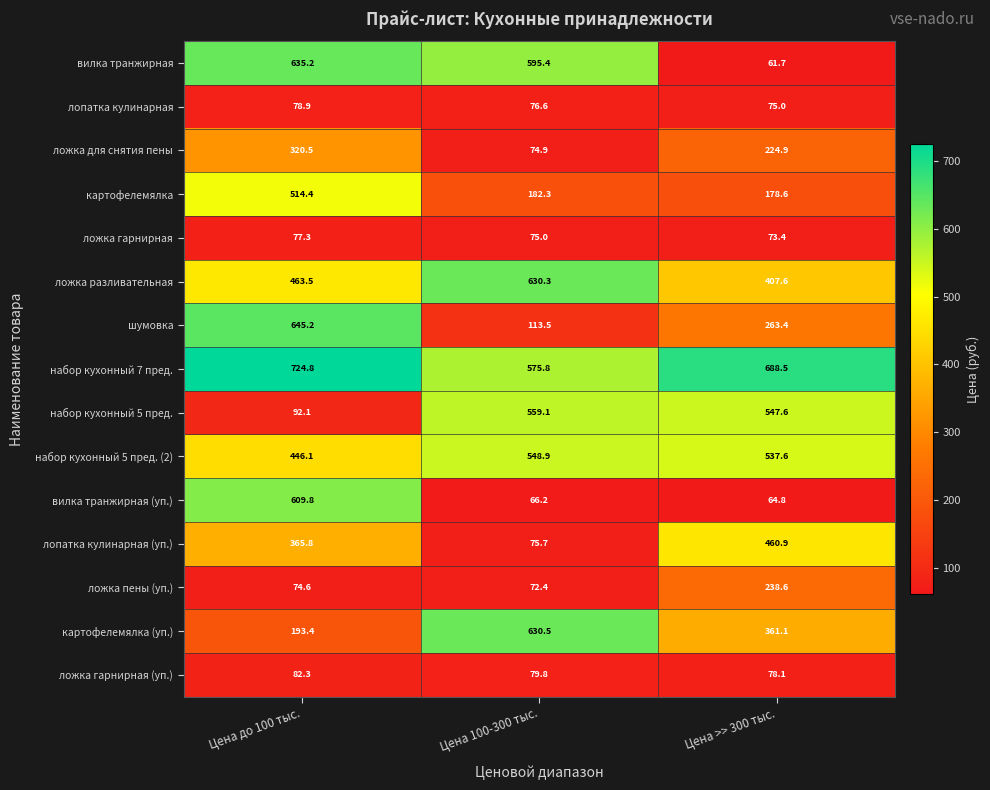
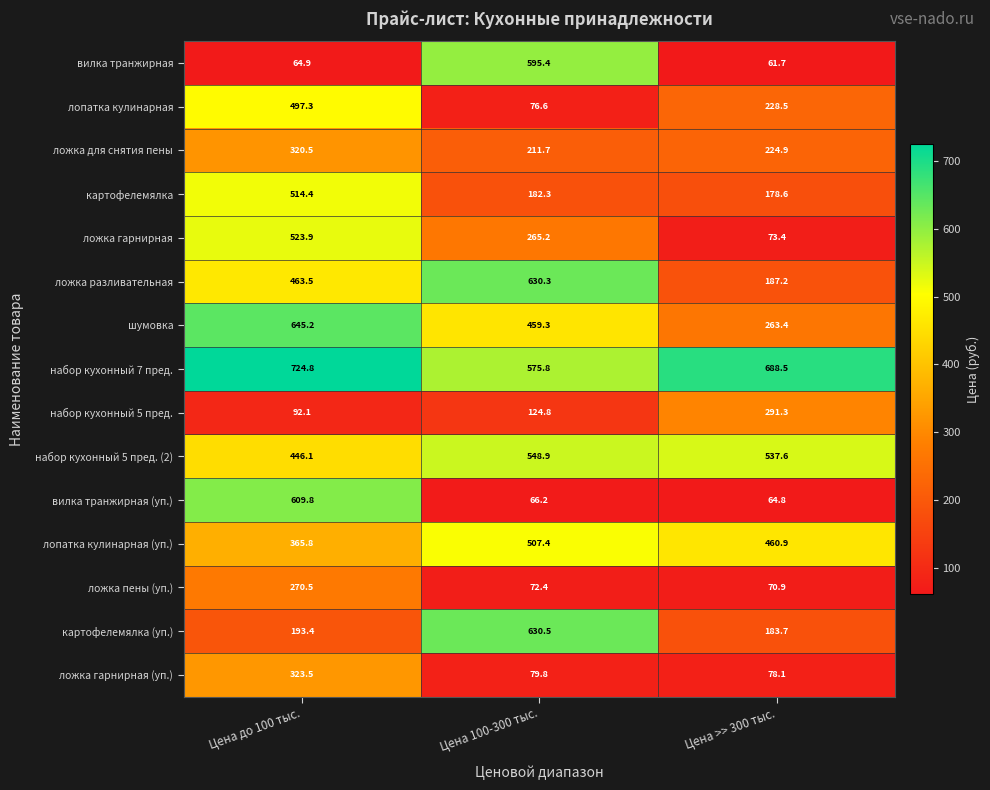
вилка транжирная, Цена до 100 тыс.: 635.2 -> 64.9
лопатка кулинарная, Цена до 100 тыс.: 78.9 -> 497.3
лопатка кулинарная, Цена >> 300 тыс.: 75.0 -> 228.5
ложка для снятия пены, Цена 100-300 тыс.: 74.9 -> 211.7
ложка гарнирная, Цена до 100 тыс.: 77.3 -> 523.9
ложка гарнирная, Цена 100-300 тыс.: 75.0 -> 265.2
ложка разливательная, Цена >> 300 тыс.: 407.6 -> 187.2
шумовка, Цена 100-300 тыс.: 113.5 -> 459.3
набор кухонный 5 пред., Цена 100-300 тыс.: 559.1 -> 124.8
набор кухонный 5 пред., Цена >> 300 тыс.: 547.6 -> 291.3
лопатка кулинарная (уп.), Цена 100-300 тыс.: 75.7 -> 507.4
ложка пены (уп.), Цена до 100 тыс.: 74.6 -> 270.5
ложка пены (уп.), Цена >> 300 тыс.: 238.6 -> 70.9
картофелемялка (уп.), Цена >> 300 тыс.: 361.1 -> 183.7
ложка гарнирная (уп.), Цена до 100 тыс.: 82.3 -> 323.5
